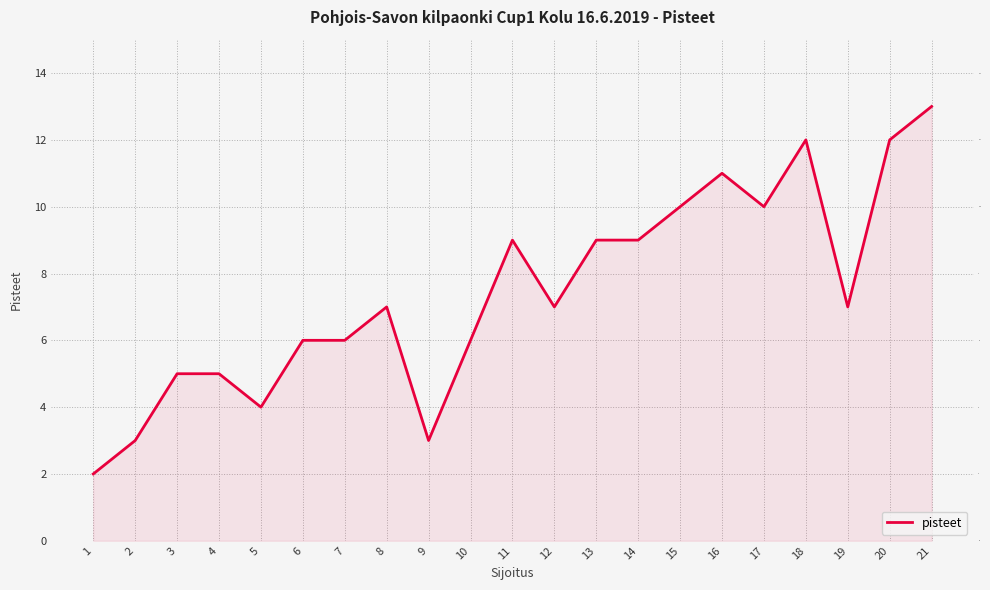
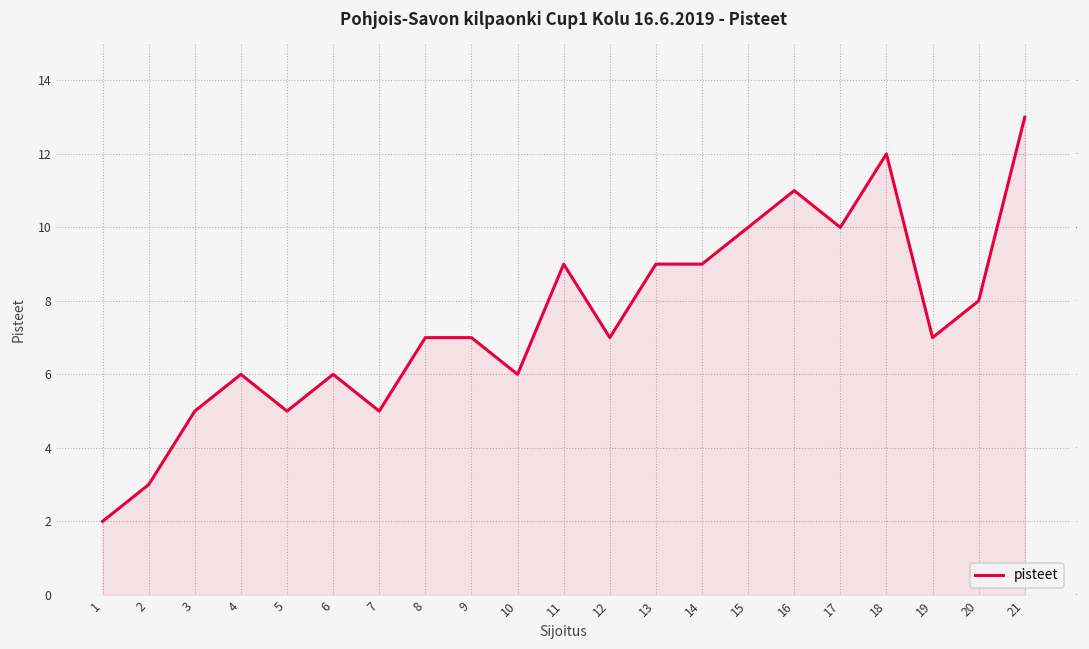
4: 5 -> 6
5: 4 -> 5
7: 6 -> 5
9: 3 -> 7
20: 12 -> 8
